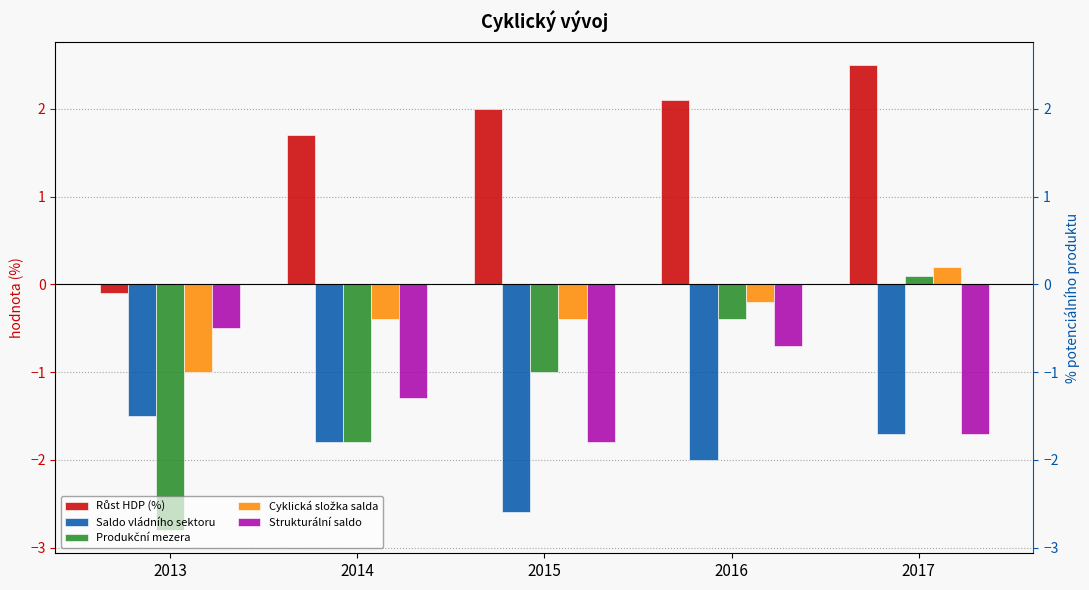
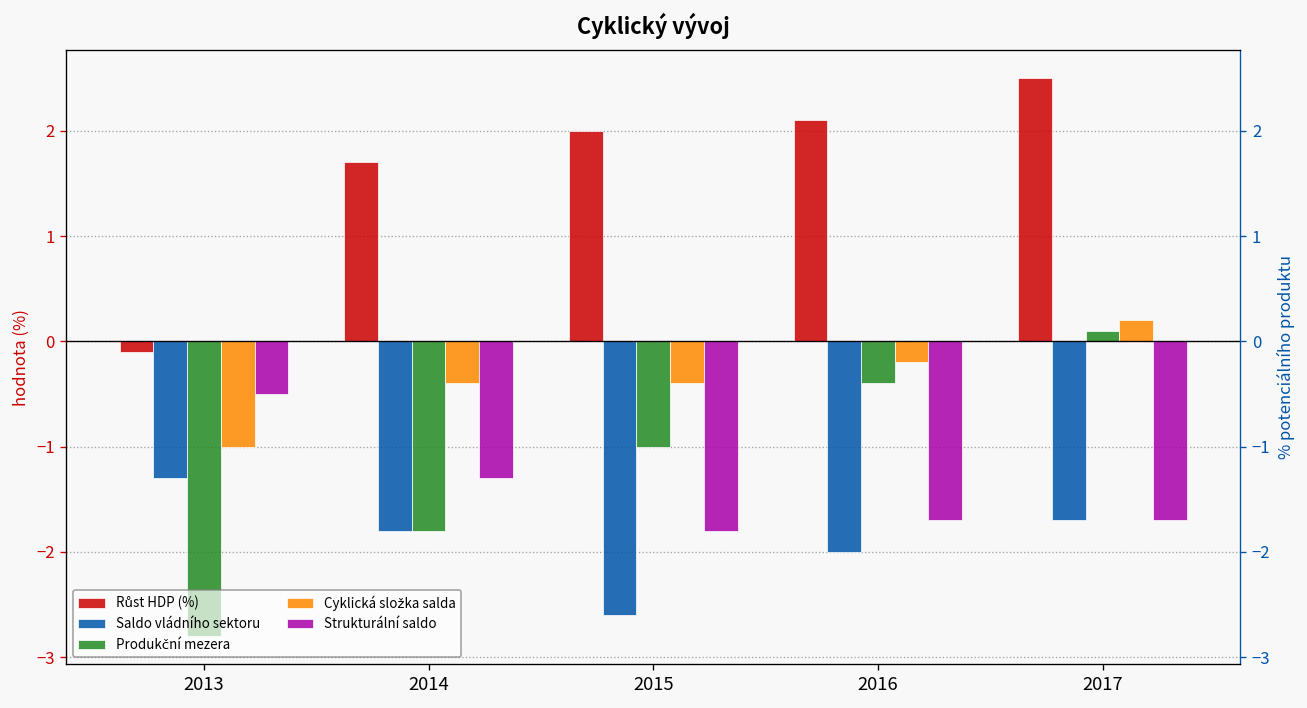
Saldo vládního sektoru, 2013: -1.5 -> -1.3
Strukturální saldo, 2016: -0.7 -> -1.7
